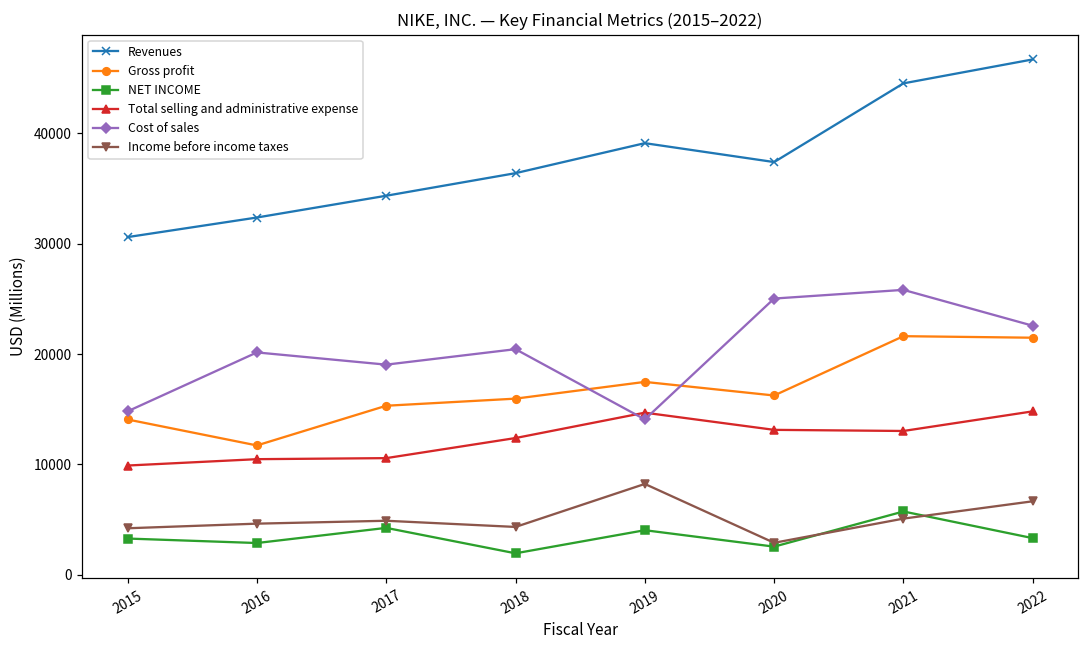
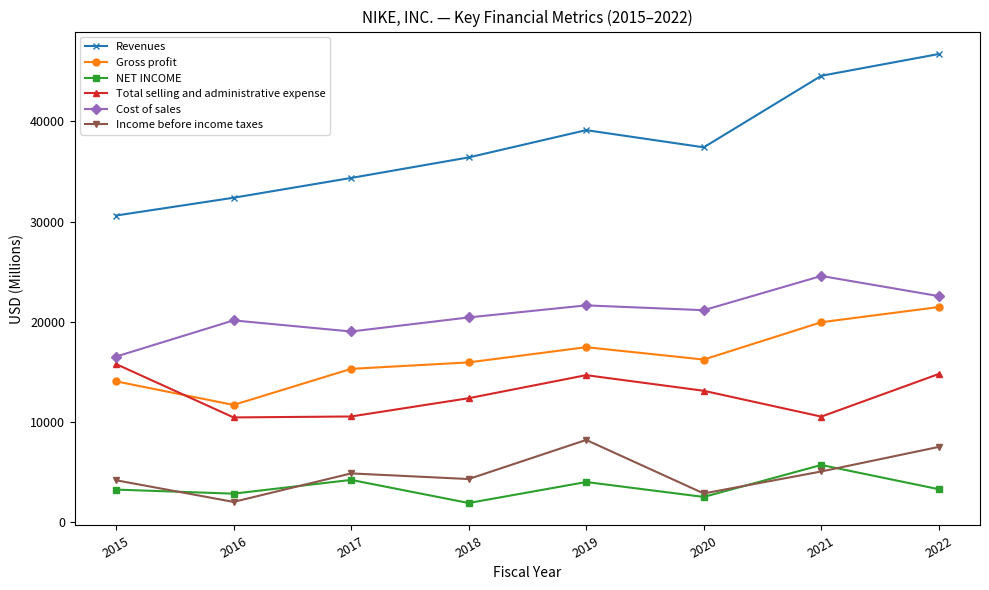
Total selling and administrative expense, 2015: 9900 -> 15800
Cost of sales, 2015: 14800 -> 16500
Income before income taxes, 2016: 4600 -> 2000
Cost of sales, 2019: 14100 -> 21600
Cost of sales, 2020: 25000 -> 21200
Gross profit, 2021: 21600 -> 20000
Total selling and administrative expense, 2021: 13000 -> 10600
Cost of sales, 2021: 25800 -> 24600
Income before income taxes, 2022: 6700 -> 7500
